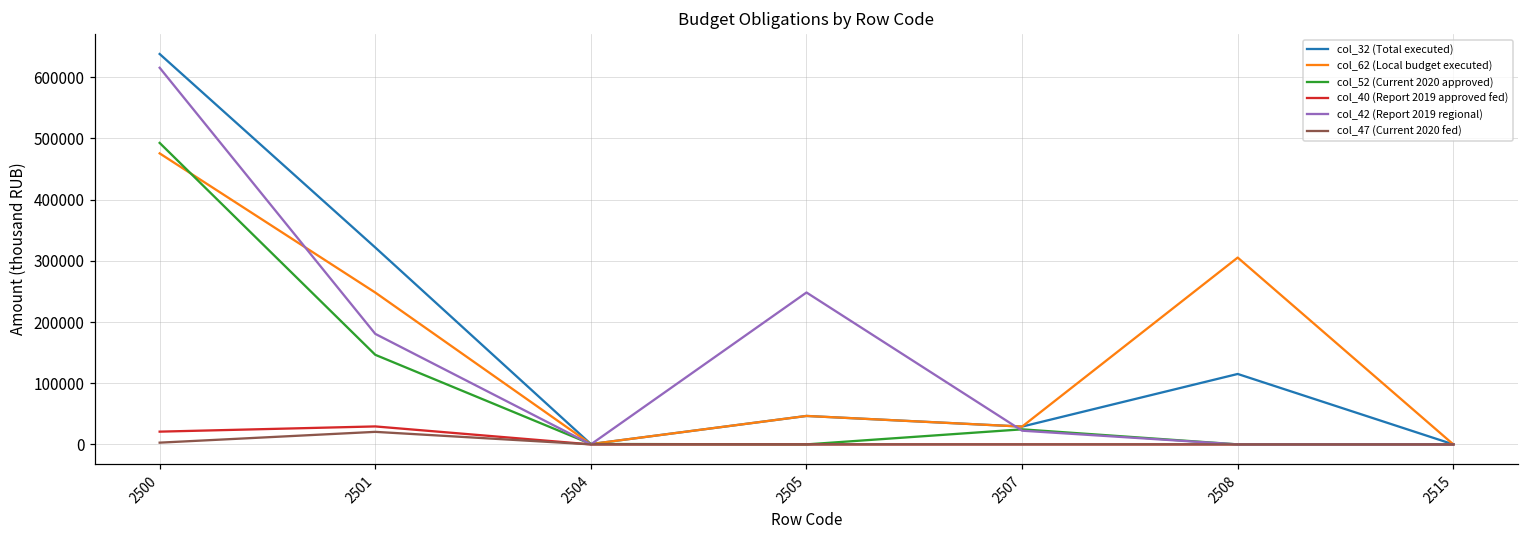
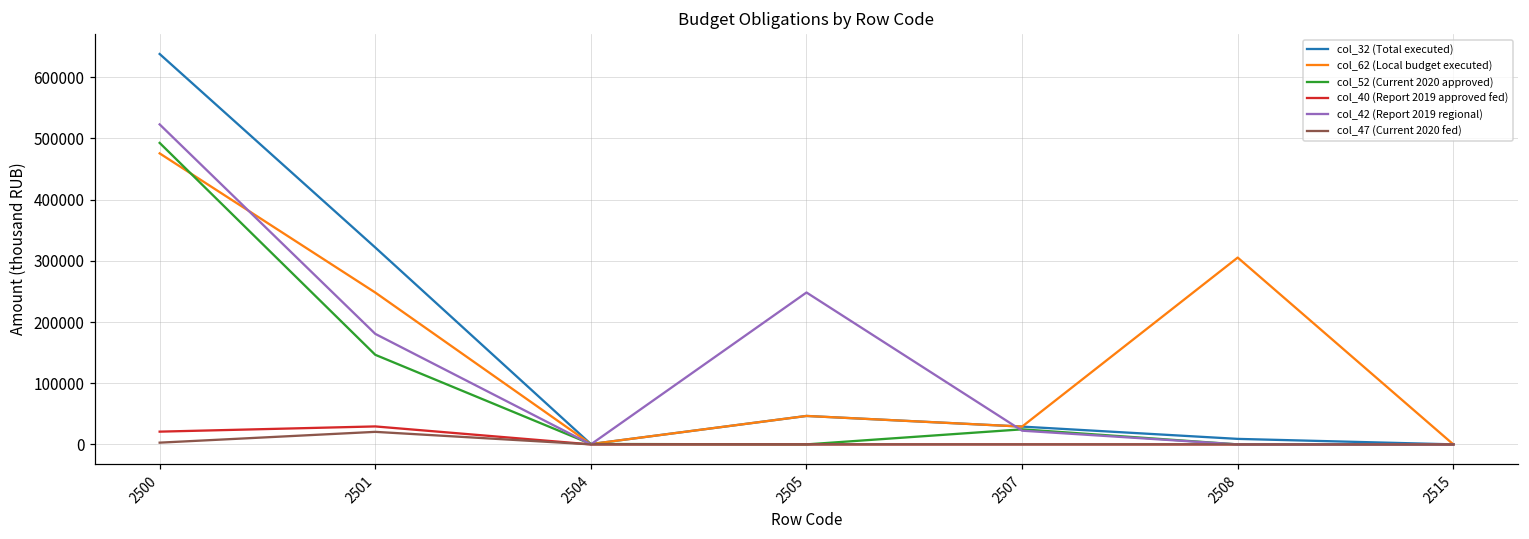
col_42 (Report 2019 regional), 2500: 620000 -> 520000
col_32 (Total executed), 2508: 120000 -> 10000
